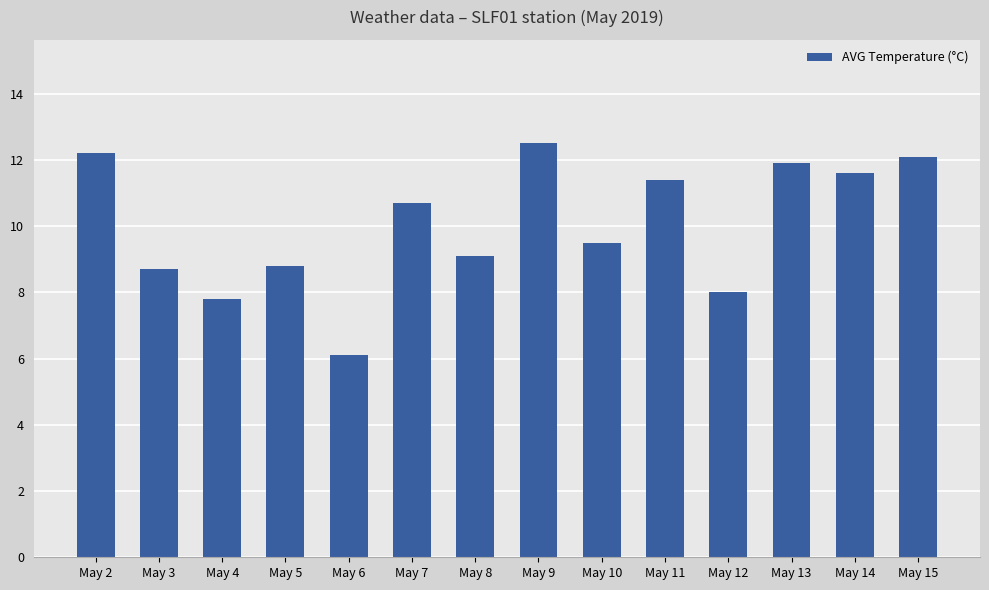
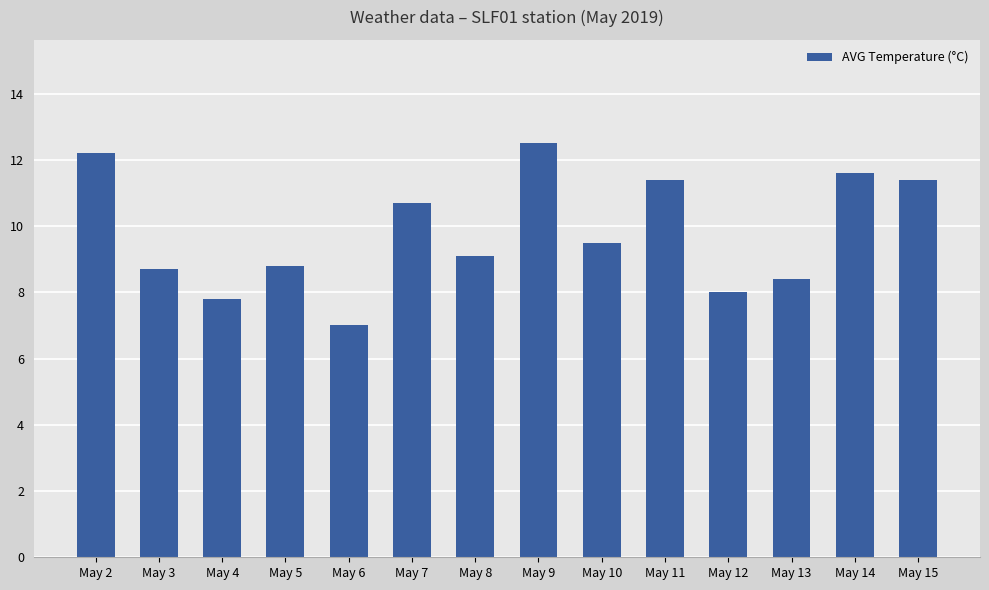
May 6: 6.1 -> 7.0
May 13: 11.9 -> 8.4
May 15: 12.1 -> 11.4
